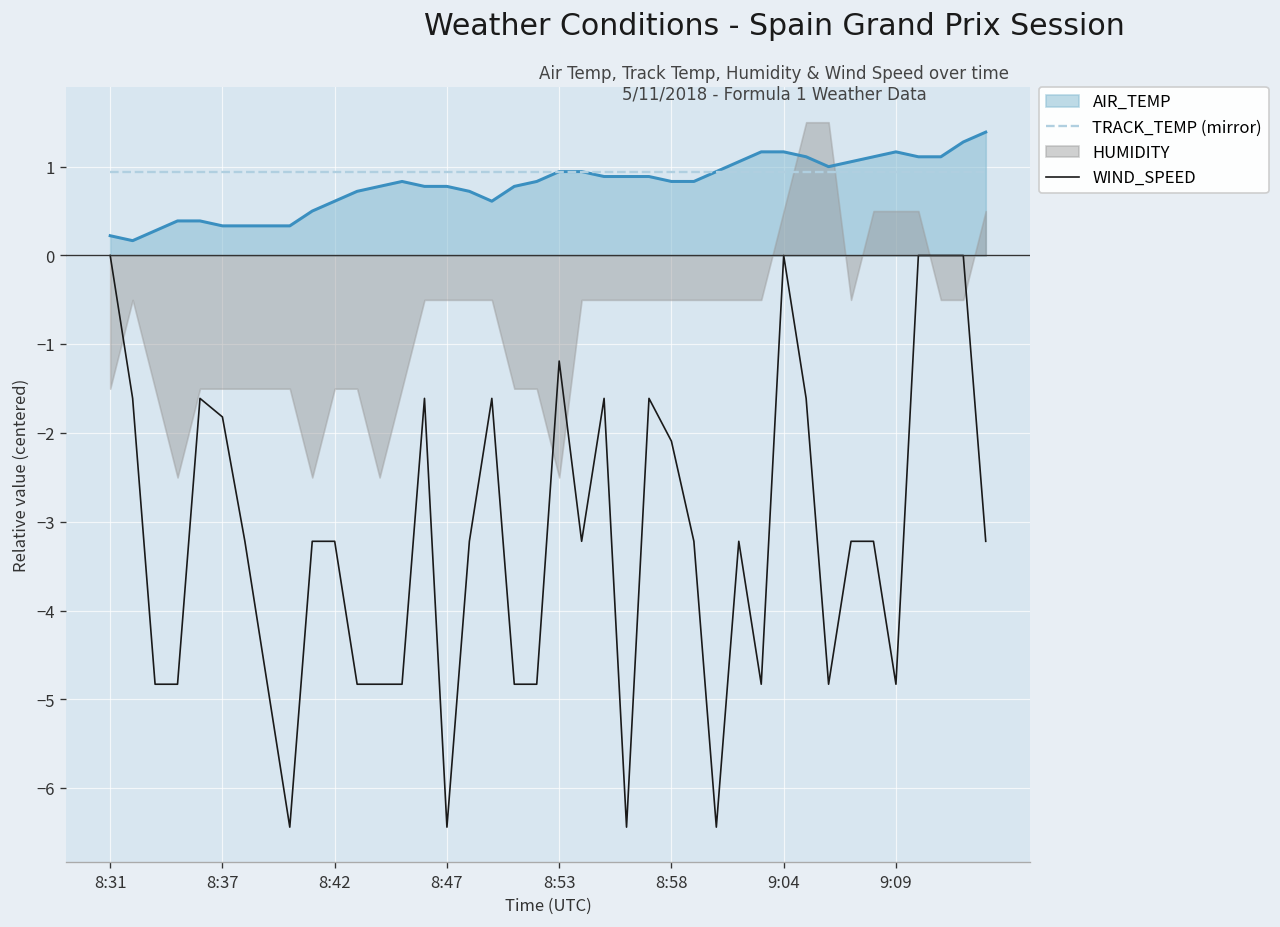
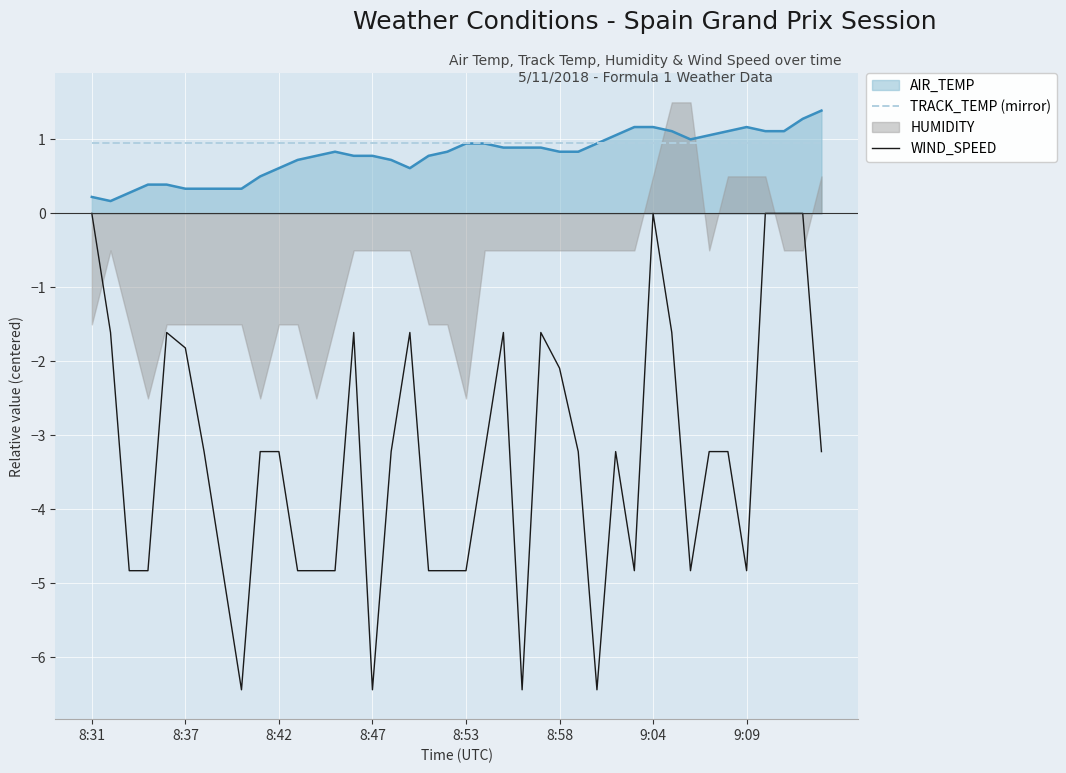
WIND_SPEED, 8:53: -1.2 -> -4.8
